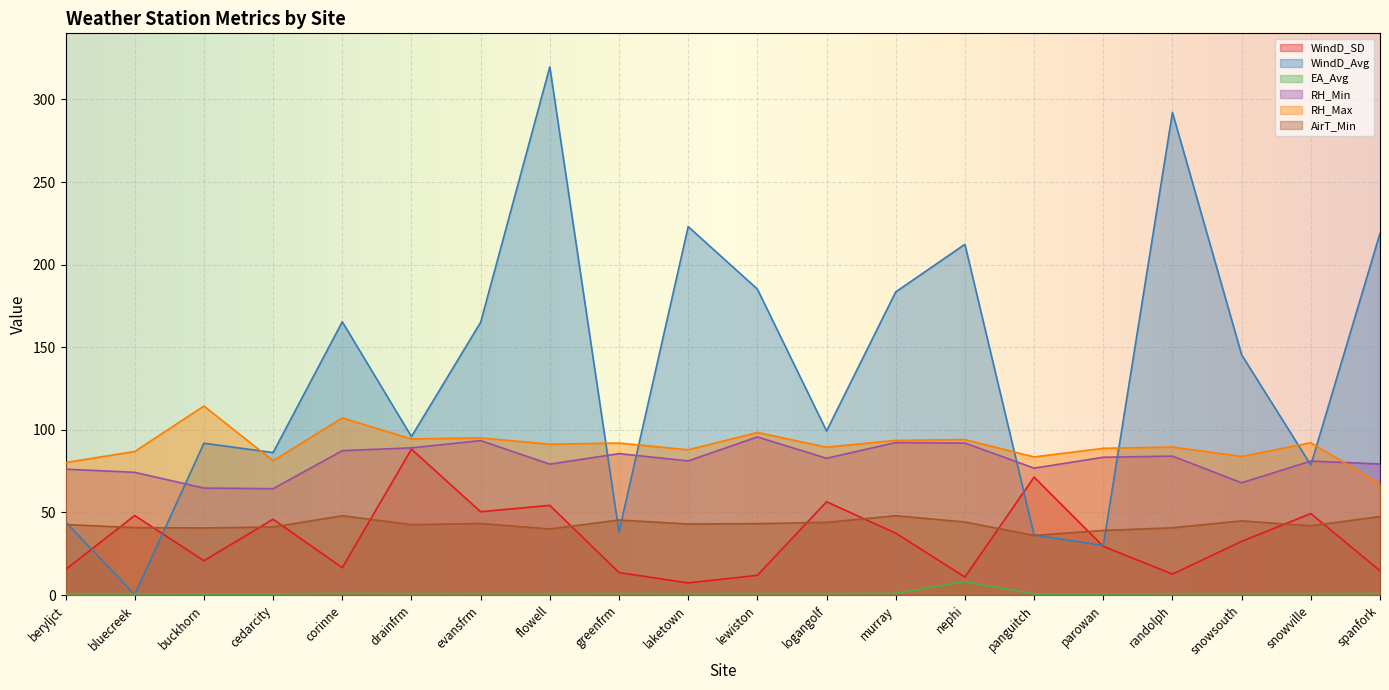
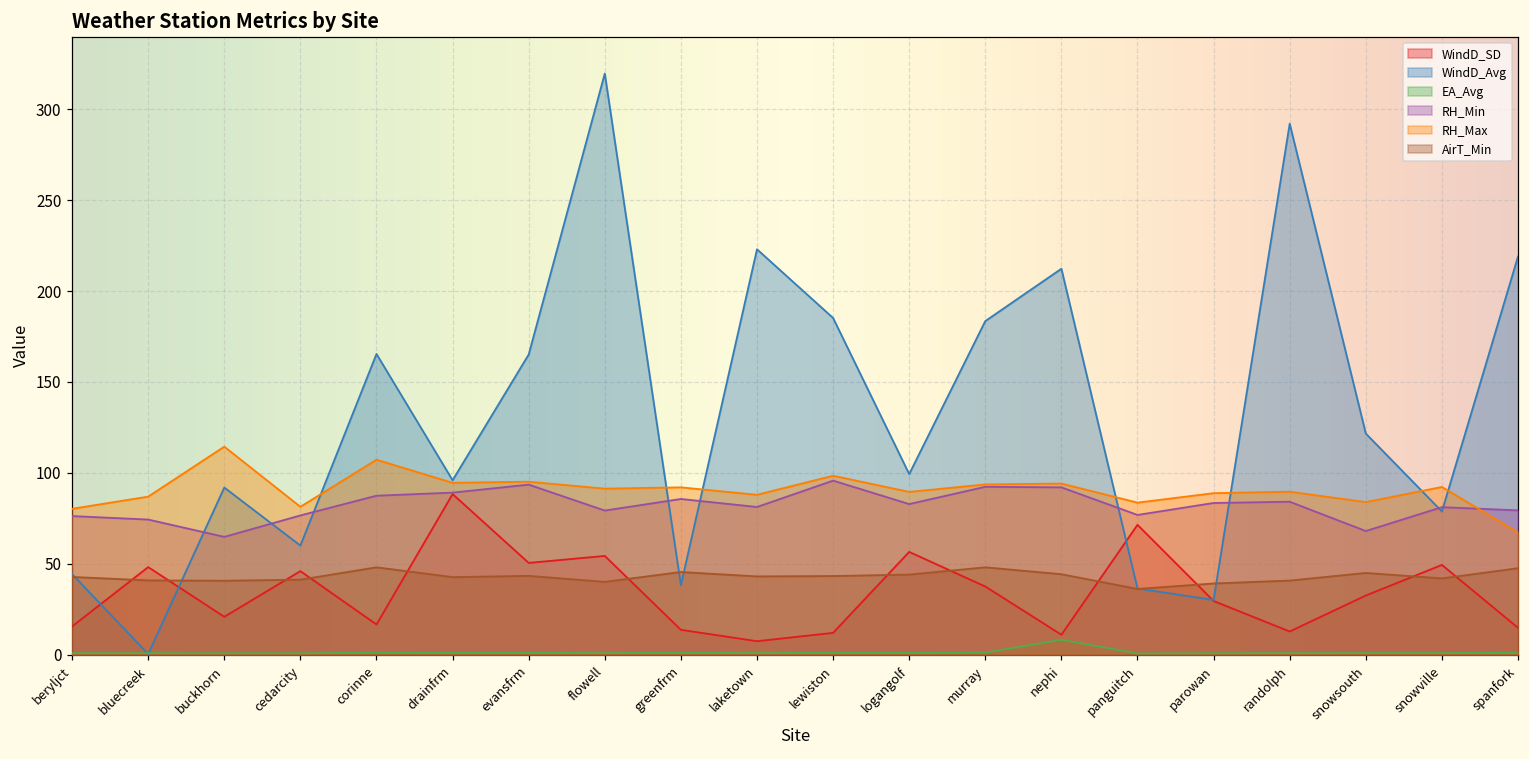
WindD_Avg, cedarcity: 86 -> 60
RH_Min, cedarcity: 64 -> 77
WindD_Avg, snowsouth: 145 -> 122
